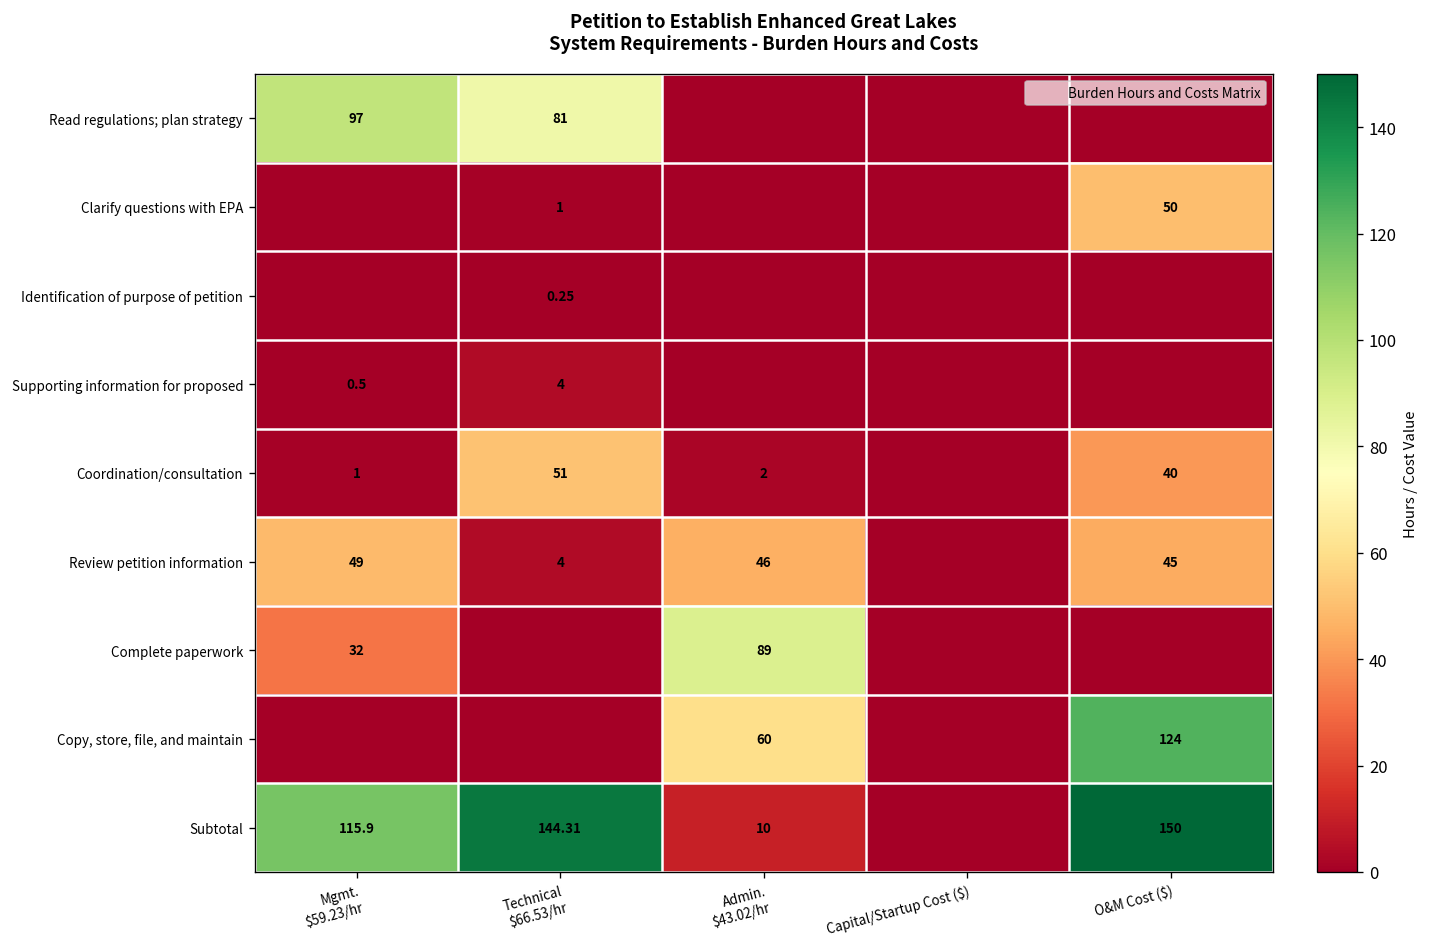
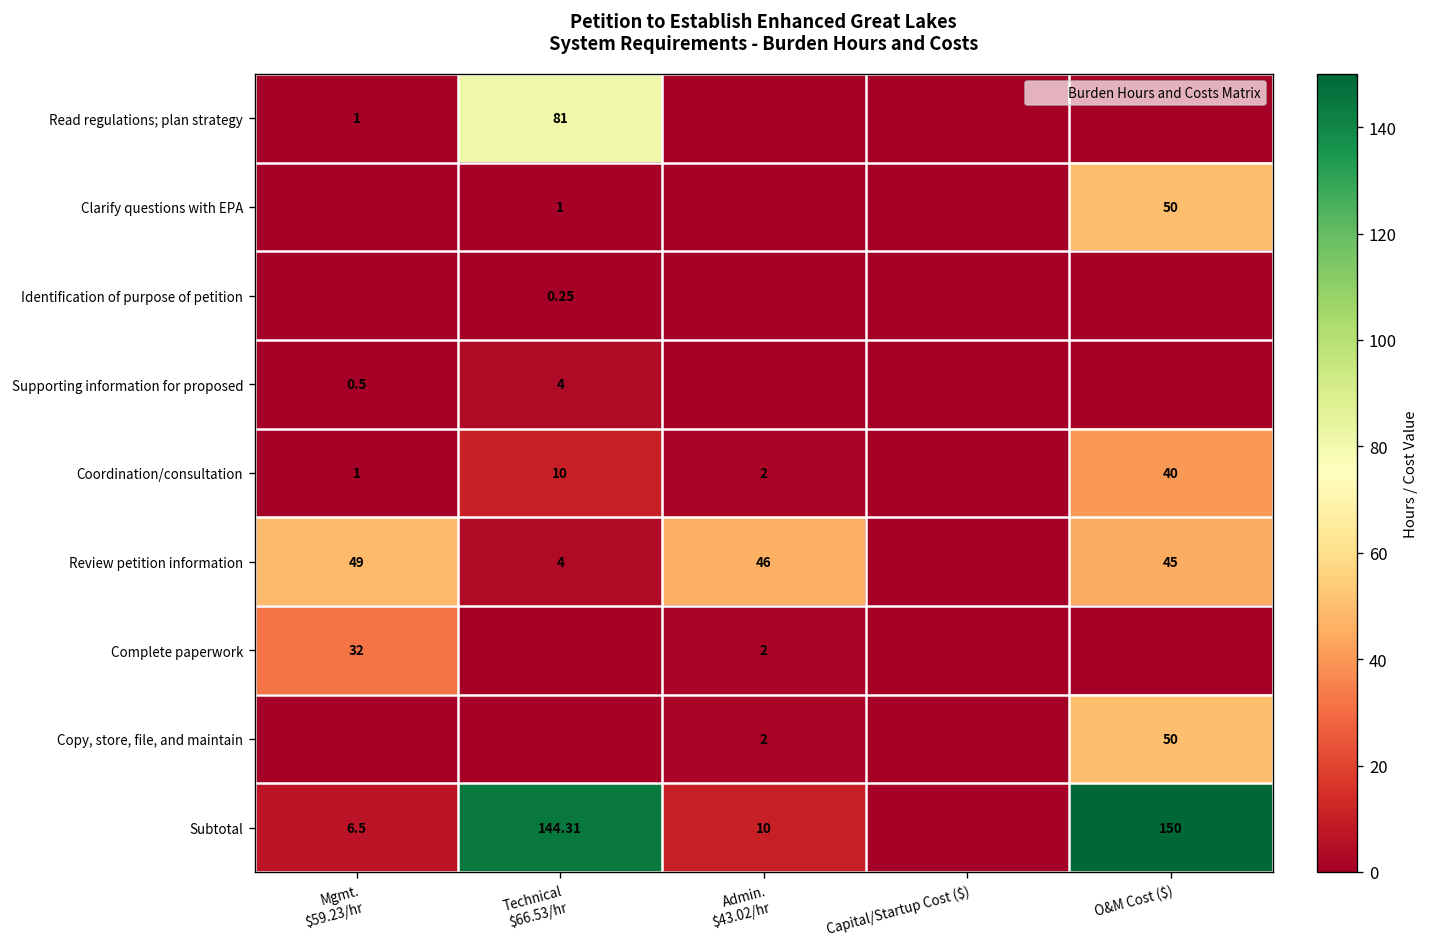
Read regulations; plan strategy, Mgmt. $59.23/hr: 97 -> 1
Coordination/consultation, Technical $66.53/hr: 51 -> 10
Complete paperwork, Admin. $43.02/hr: 89 -> 2
Copy, store, file, and maintain, Admin. $43.02/hr: 60 -> 2
Copy, store, file, and maintain, O&M Cost ($): 124 -> 50
Subtotal, Mgmt. $59.23/hr: 115.9 -> 6.5
